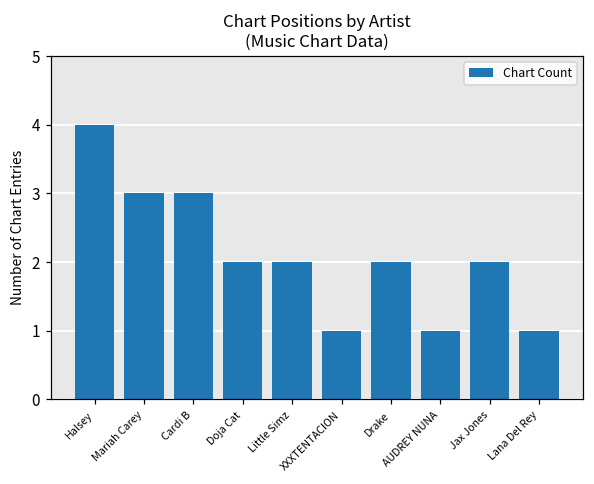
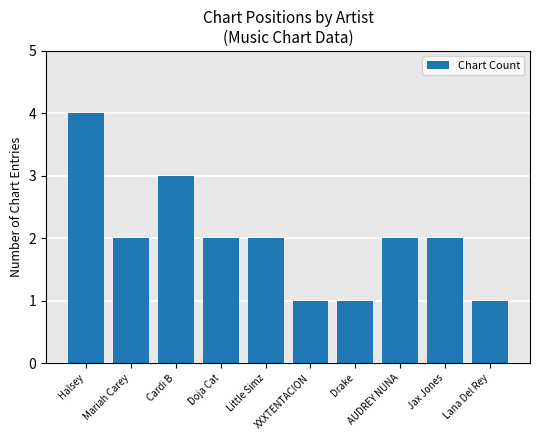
Mariah Carey: 3 -> 2
Drake: 2 -> 1
AUDREY NUNA: 1 -> 2
